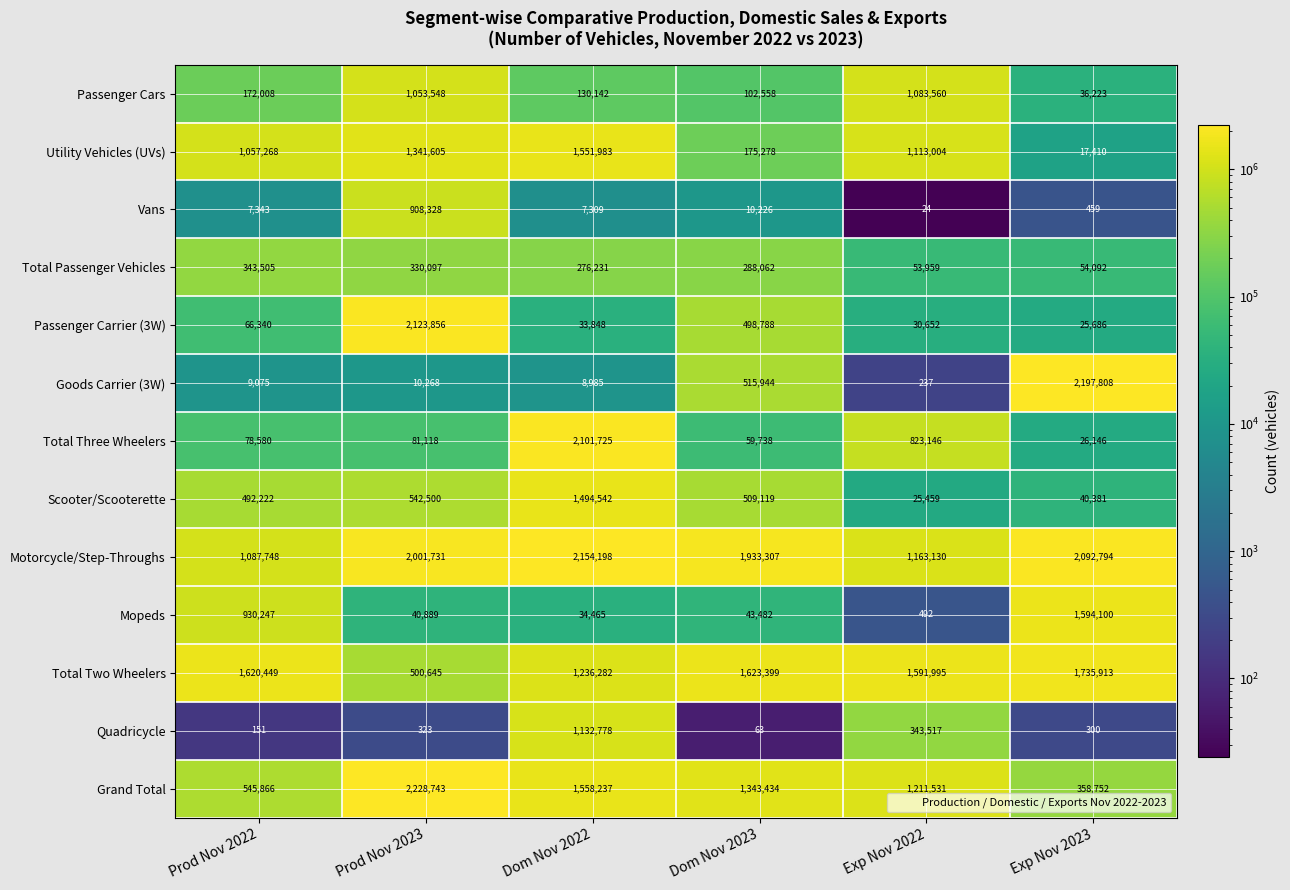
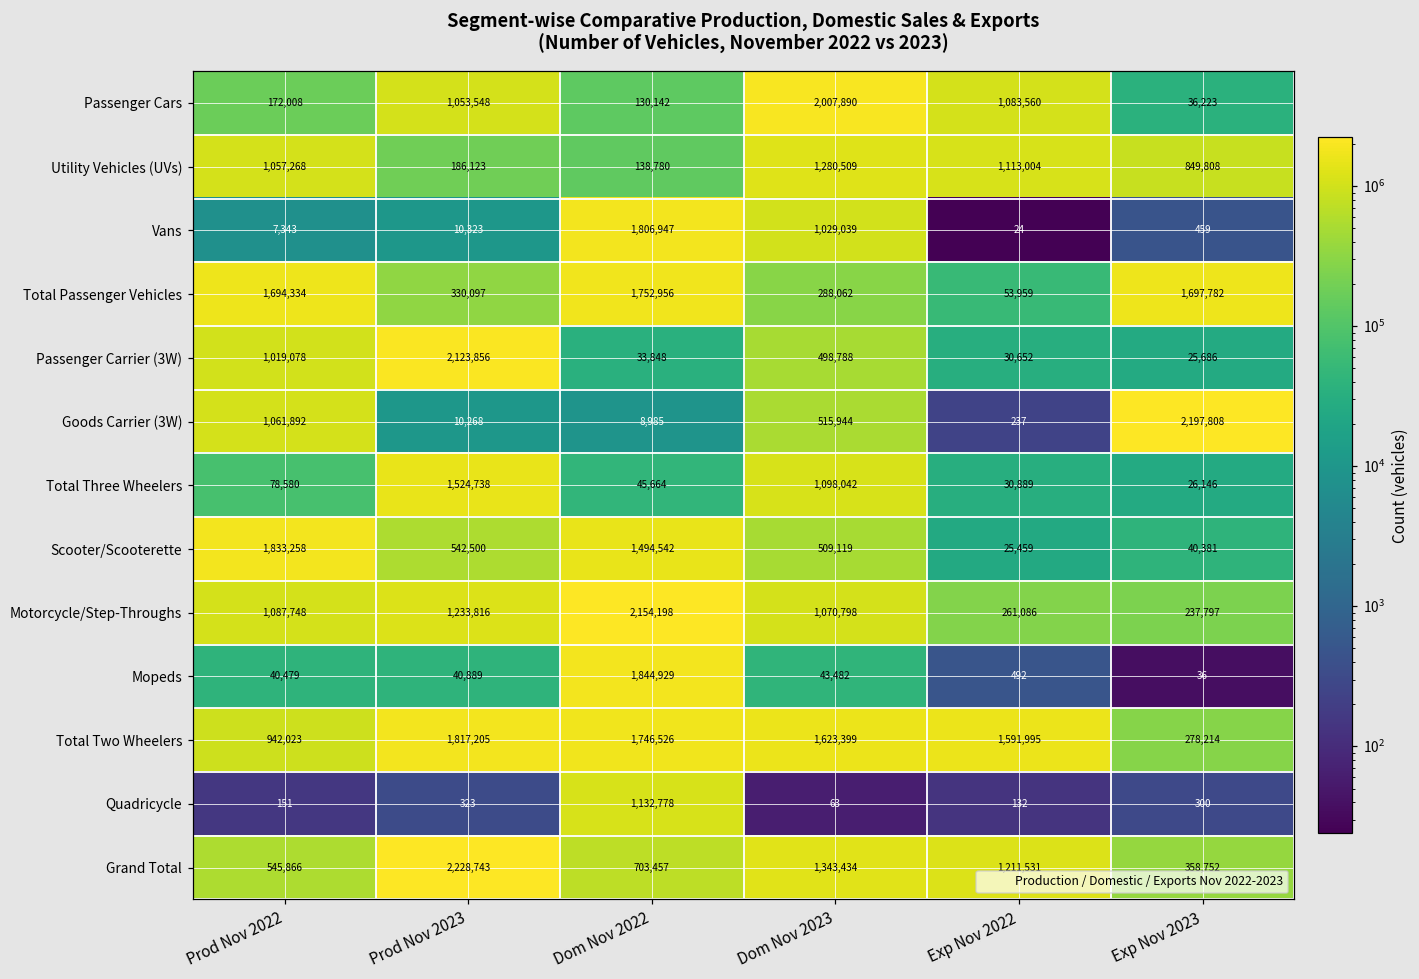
Passenger Cars, Dom Nov 2023: 102,558 -> 2,007,890
Utility Vehicles (UVs), Prod Nov 2023: 1,341,605 -> 186,123
Utility Vehicles (UVs), Dom Nov 2022: 1,551,983 -> 138,780
Utility Vehicles (UVs), Dom Nov 2023: 175,278 -> 1,280,509
Utility Vehicles (UVs), Exp Nov 2023: 17,410 -> 849,808
Vans, Prod Nov 2023: 908,328 -> 10,323
Vans, Dom Nov 2022: 7,309 -> 1,806,947
Vans, Dom Nov 2023: 10,226 -> 1,029,039
Total Passenger Vehicles, Prod Nov 2022: 343,505 -> 1,694,334
Total Passenger Vehicles, Dom Nov 2022: 276,231 -> 1,752,956
Total Passenger Vehicles, Exp Nov 2023: 54,092 -> 1,697,782
Passenger Carrier (3W), Prod Nov 2022: 66,340 -> 1,019,078
Goods Carrier (3W), Prod Nov 2022: 9,075 -> 1,061,892
Total Three Wheelers, Prod Nov 2023: 81,118 -> 1,524,738
Total Three Wheelers, Dom Nov 2022: 2,101,725 -> 45,664
Total Three Wheelers, Dom Nov 2023: 59,738 -> 1,098,042
Total Three Wheelers, Exp Nov 2022: 823,146 -> 30,889
Scooter/Scooterette, Prod Nov 2022: 492,222 -> 1,833,258
Motorcycle/Step-Throughs, Prod Nov 2023: 2,001,731 -> 1,233,816
Motorcycle/Step-Throughs, Dom Nov 2023: 1,933,307 -> 1,070,798
Motorcycle/Step-Throughs, Exp Nov 2022: 1,163,130 -> 261,086
Motorcycle/Step-Throughs, Exp Nov 2023: 2,092,794 -> 237,797
Mopeds, Prod Nov 2022: 930,247 -> 40,479
Mopeds, Dom Nov 2022: 34,465 -> 1,844,929
Mopeds, Exp Nov 2023: 1,594,100 -> 36
Total Two Wheelers, Prod Nov 2022: 1,620,449 -> 942,023
Total Two Wheelers, Prod Nov 2023: 500,645 -> 1,817,205
Total Two Wheelers, Dom Nov 2022: 1,236,282 -> 1,746,526
Total Two Wheelers, Exp Nov 2023: 1,735,913 -> 278,214
Quadricycle, Exp Nov 2022: 343,517 -> 132
Grand Total, Dom Nov 2022: 1,558,237 -> 703,457
